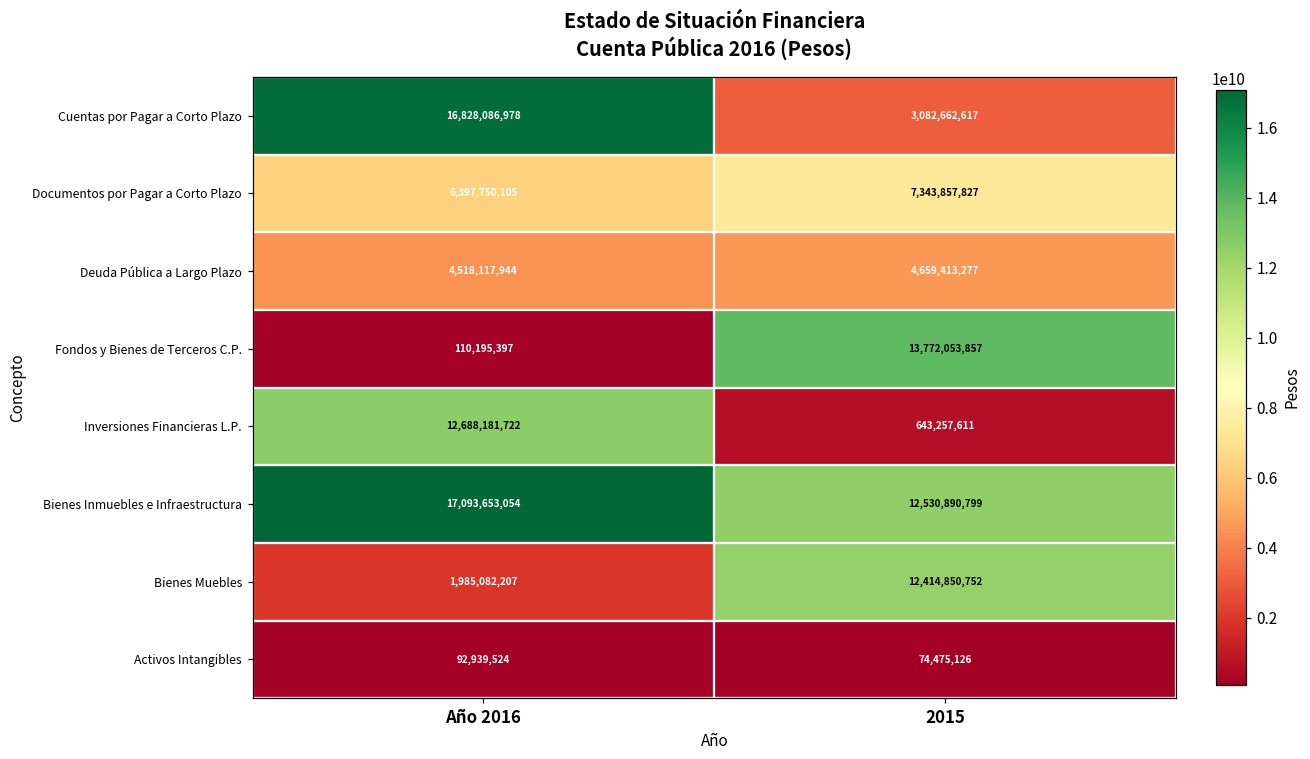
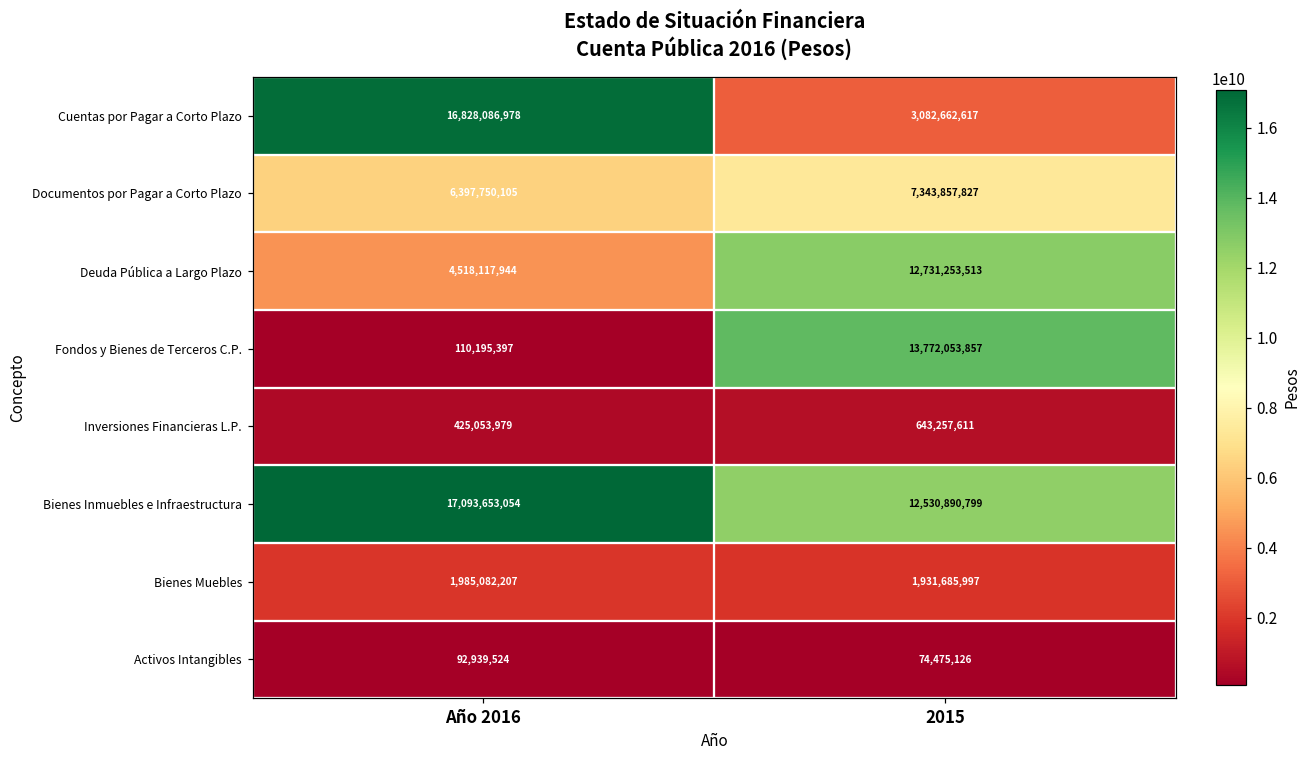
Deuda Pública a Largo Plazo, 2015: 4,659,413,277 -> 12,731,253,513
Inversiones Financieras L.P., Año 2016: 12,688,181,722 -> 425,053,979
Bienes Muebles, 2015: 12,414,850,752 -> 1,931,685,997
